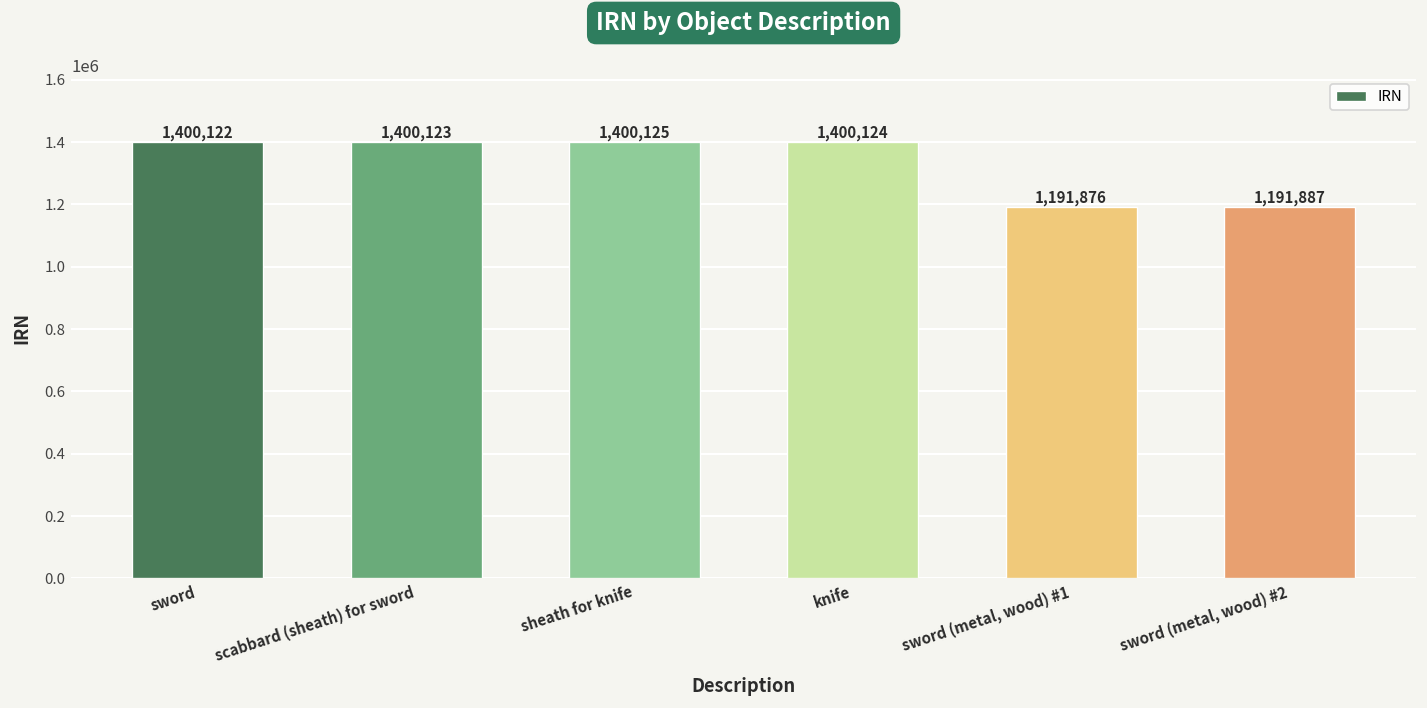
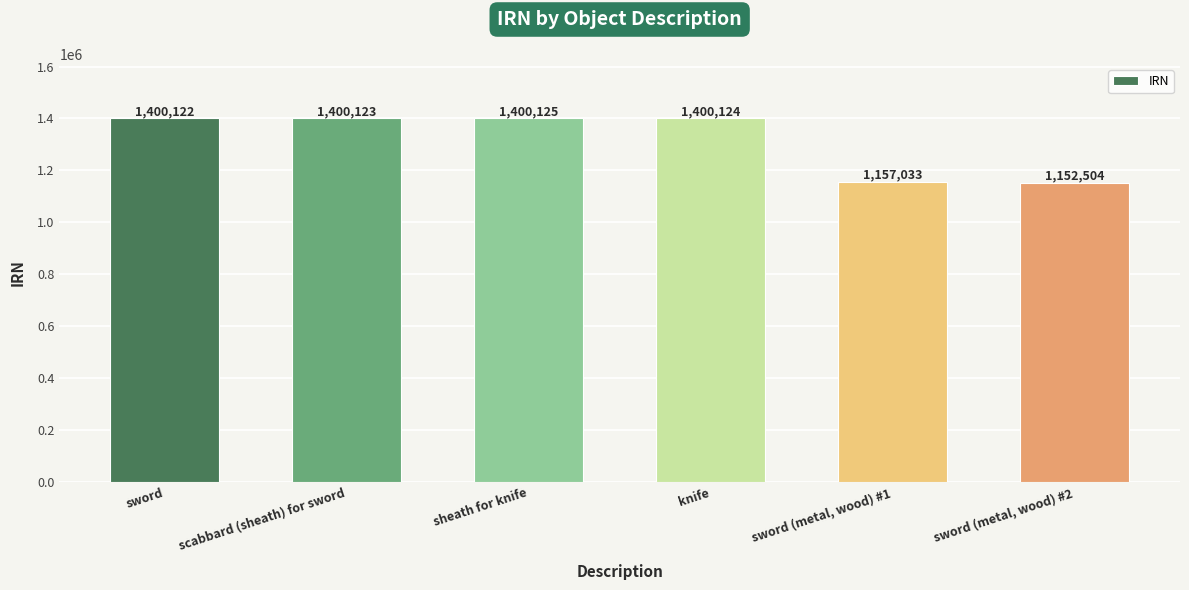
sword (metal, wood) #1: 1,191,876 -> 1,157,033
sword (metal, wood) #2: 1,191,887 -> 1,152,504
